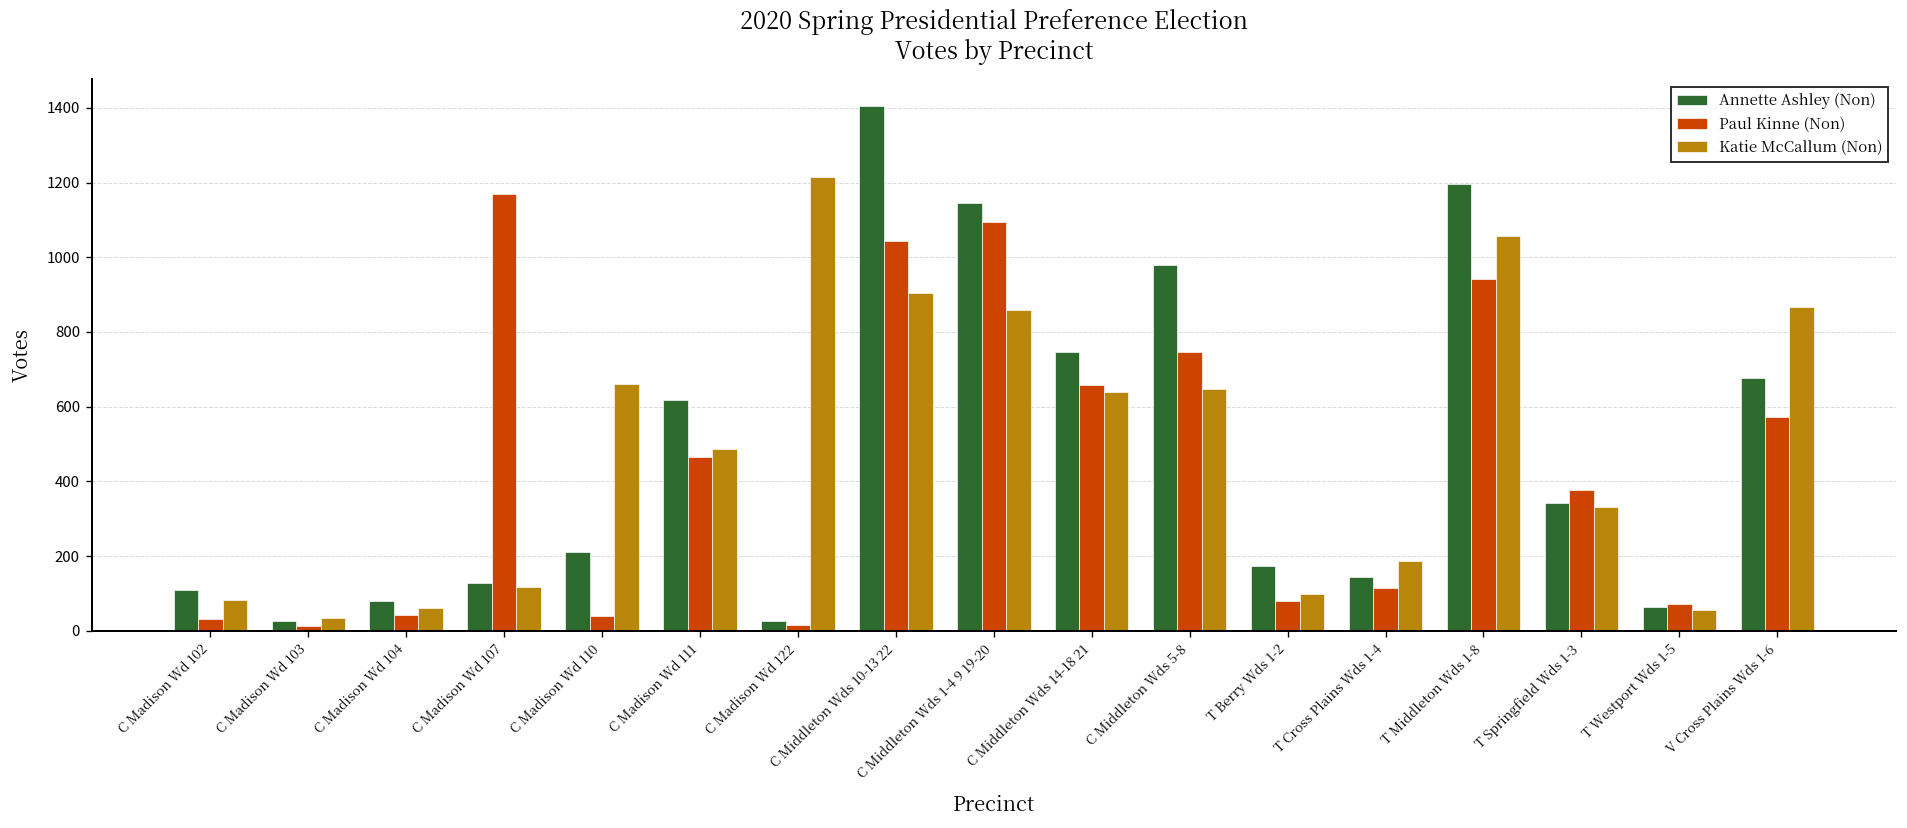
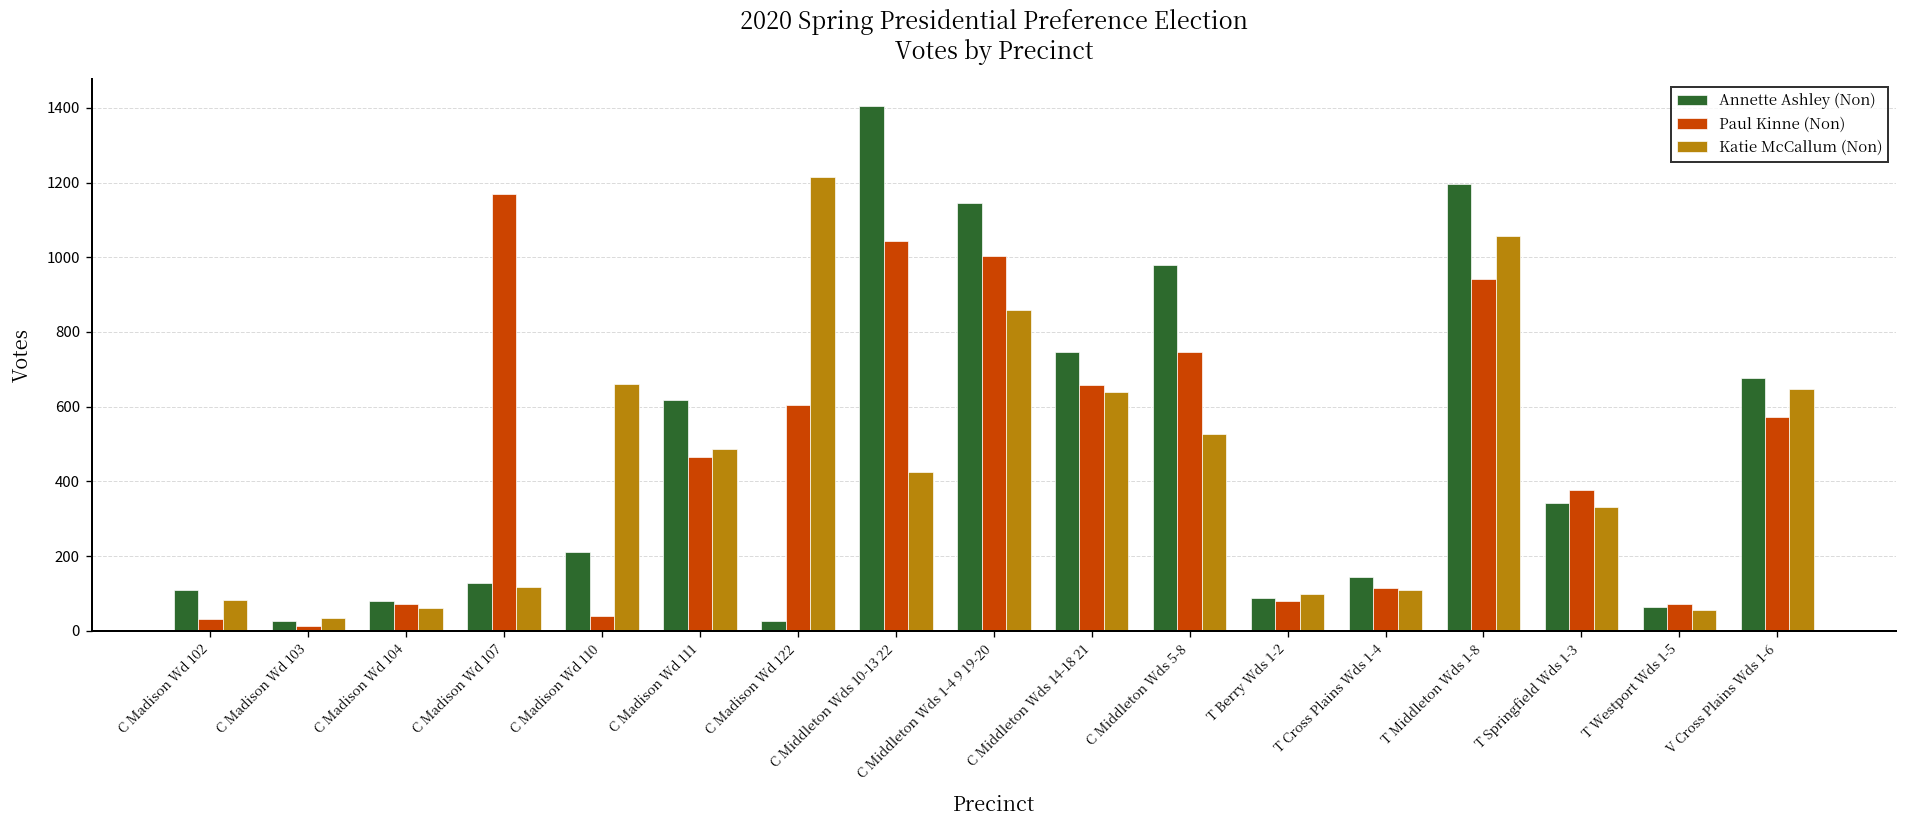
Paul Kinne (Non), C Madison Wd 104: 40 -> 70
Paul Kinne (Non), C Madison Wd 122: 20 -> 610
Katie McCallum (Non), C Middleton Wds 10-13 22: 900 -> 420
Paul Kinne (Non), C Middleton Wds 1-4 9 19-20: 1090 -> 1000
Katie McCallum (Non), C Middleton Wds 5-8: 650 -> 530
Annette Ashley (Non), T Berry Wds 1-2: 170 -> 90
Katie McCallum (Non), T Cross Plains Wds 1-4: 190 -> 110
Katie McCallum (Non), V Cross Plains Wds 1-6: 870 -> 650
